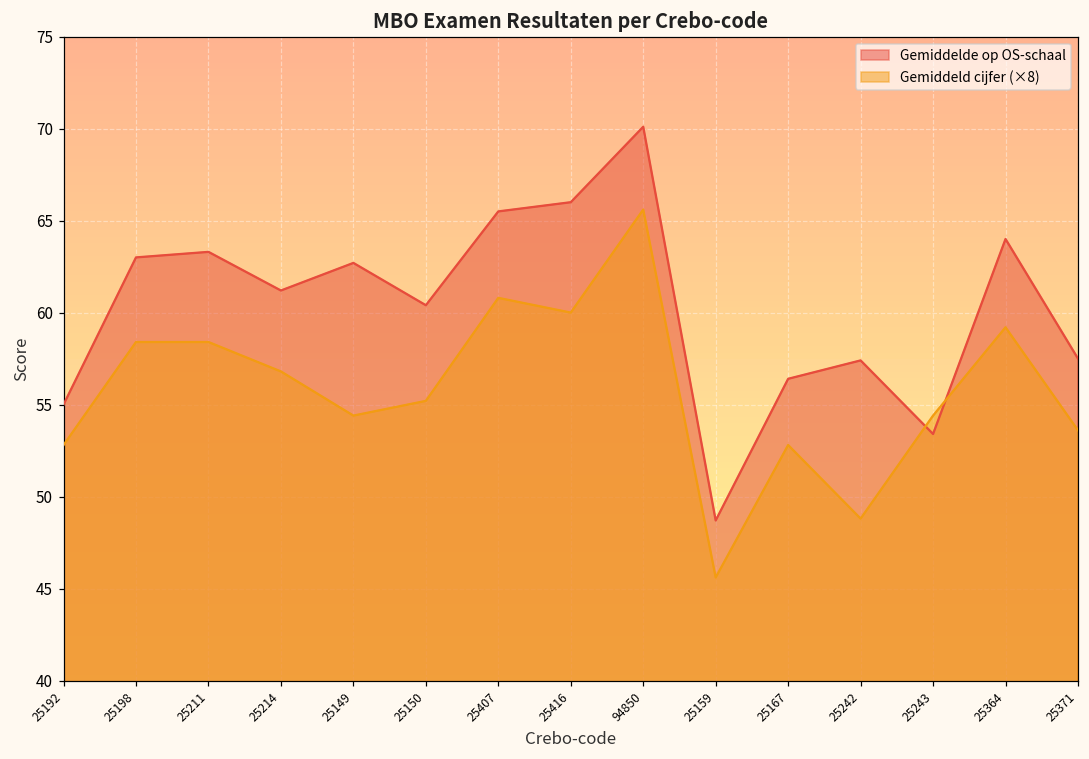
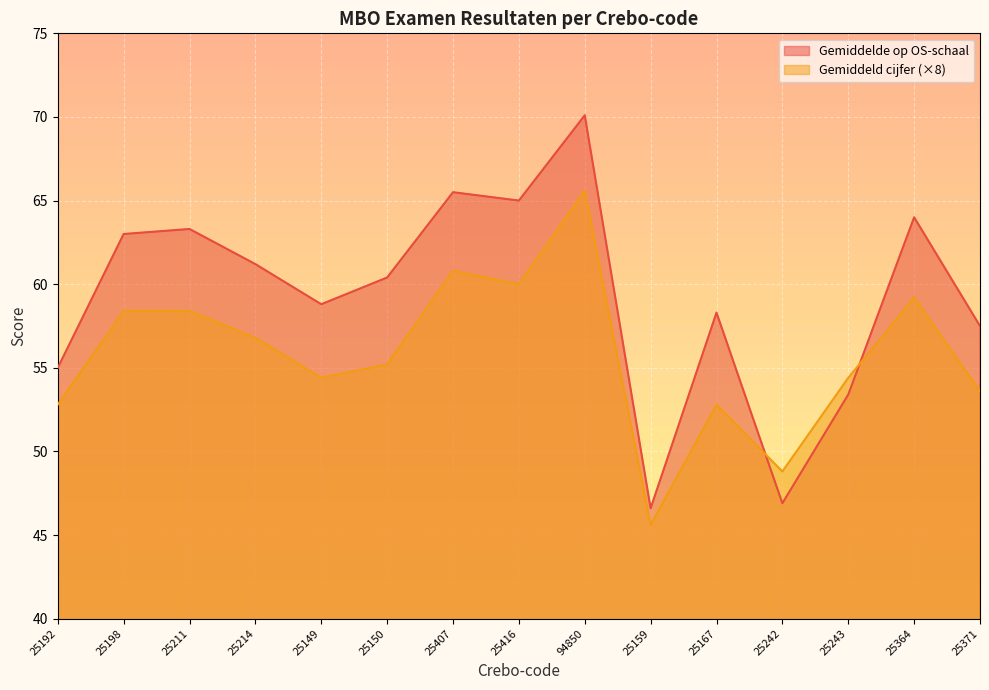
Gemiddelde op OS-schaal, 25149: 62.7 -> 58.8
Gemiddelde op OS-schaal, 25416: 66 -> 65
Gemiddelde op OS-schaal, 25159: 48.7 -> 46.6
Gemiddelde op OS-schaal, 25167: 56.4 -> 58.3
Gemiddelde op OS-schaal, 25242: 57.4 -> 46.9
